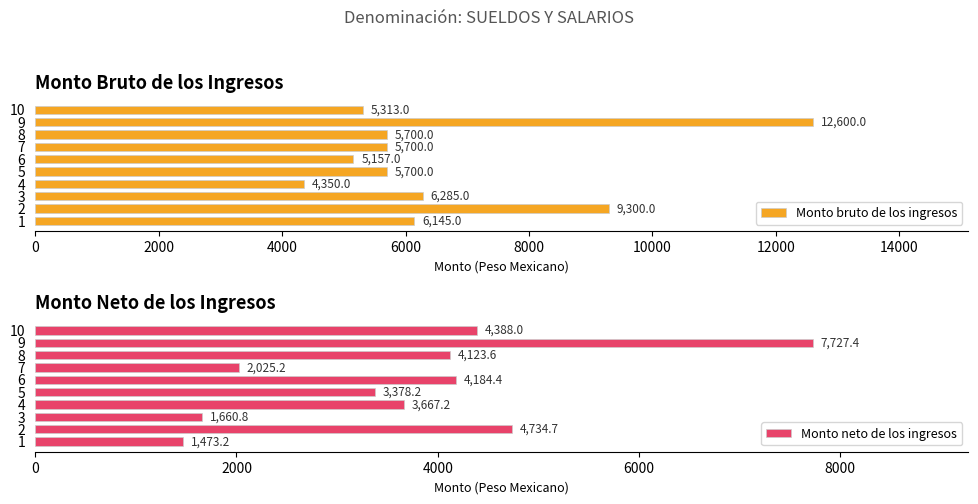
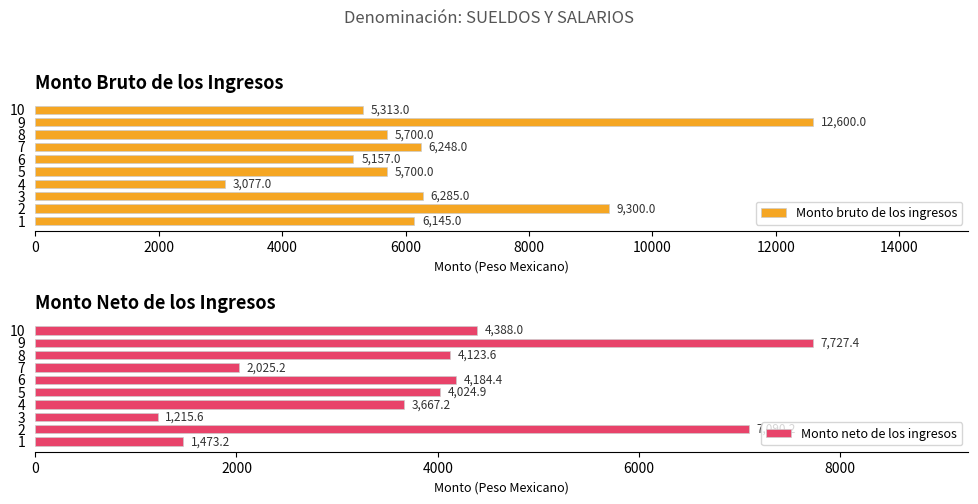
Monto Bruto de los Ingresos, 7: 5,700.0 -> 6,248.0
Monto Bruto de los Ingresos, 4: 4,350.0 -> 3,077.0
Monto Neto de los Ingresos, 5: 3,378.2 -> 4,024.9
Monto Neto de los Ingresos, 3: 1,660.8 -> 1,215.6
Monto Neto de los Ingresos, 2: 4730 -> 7090
